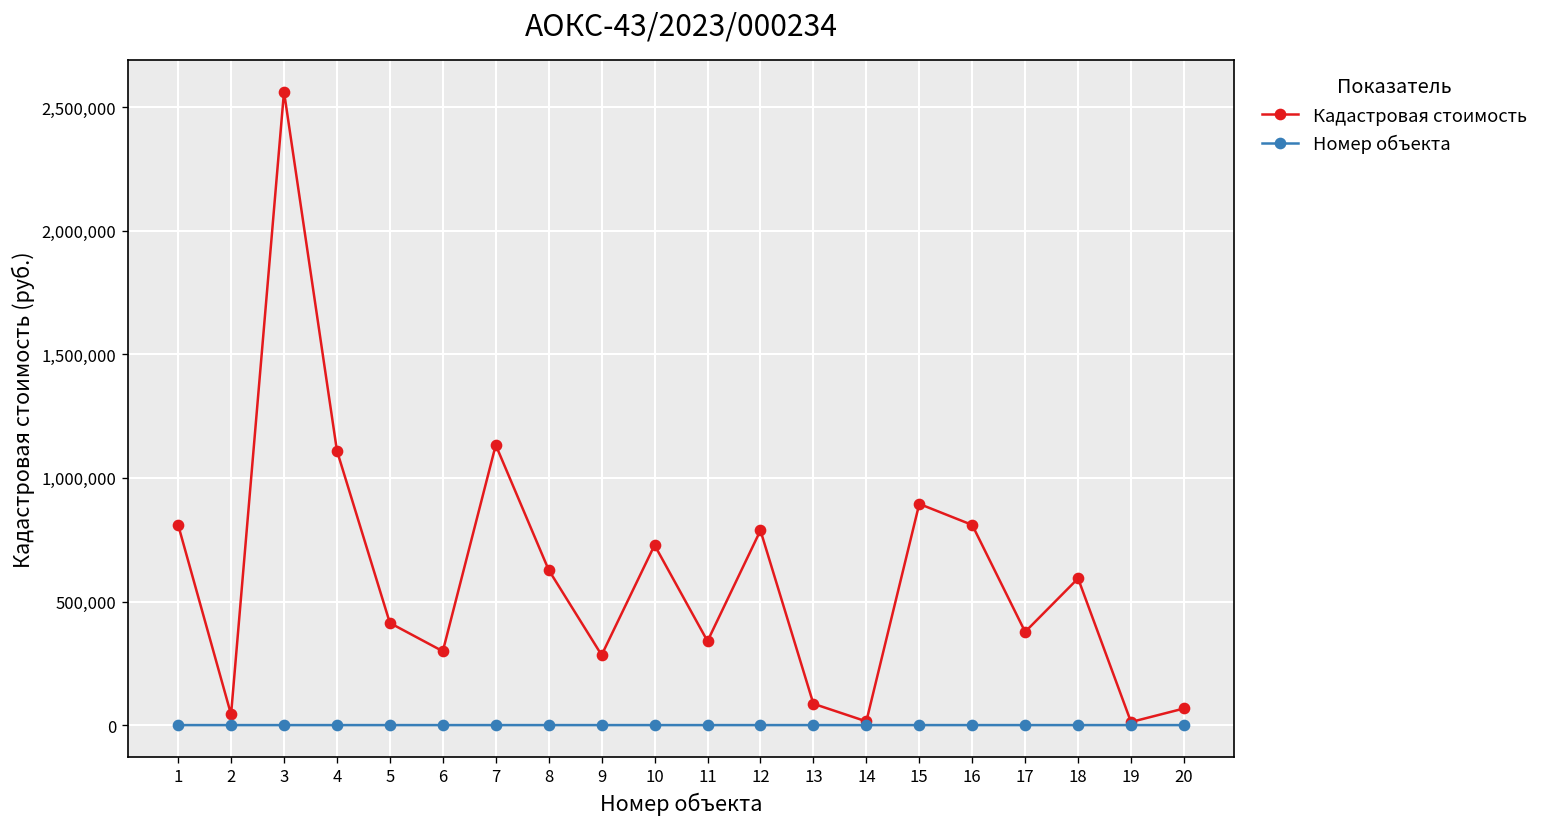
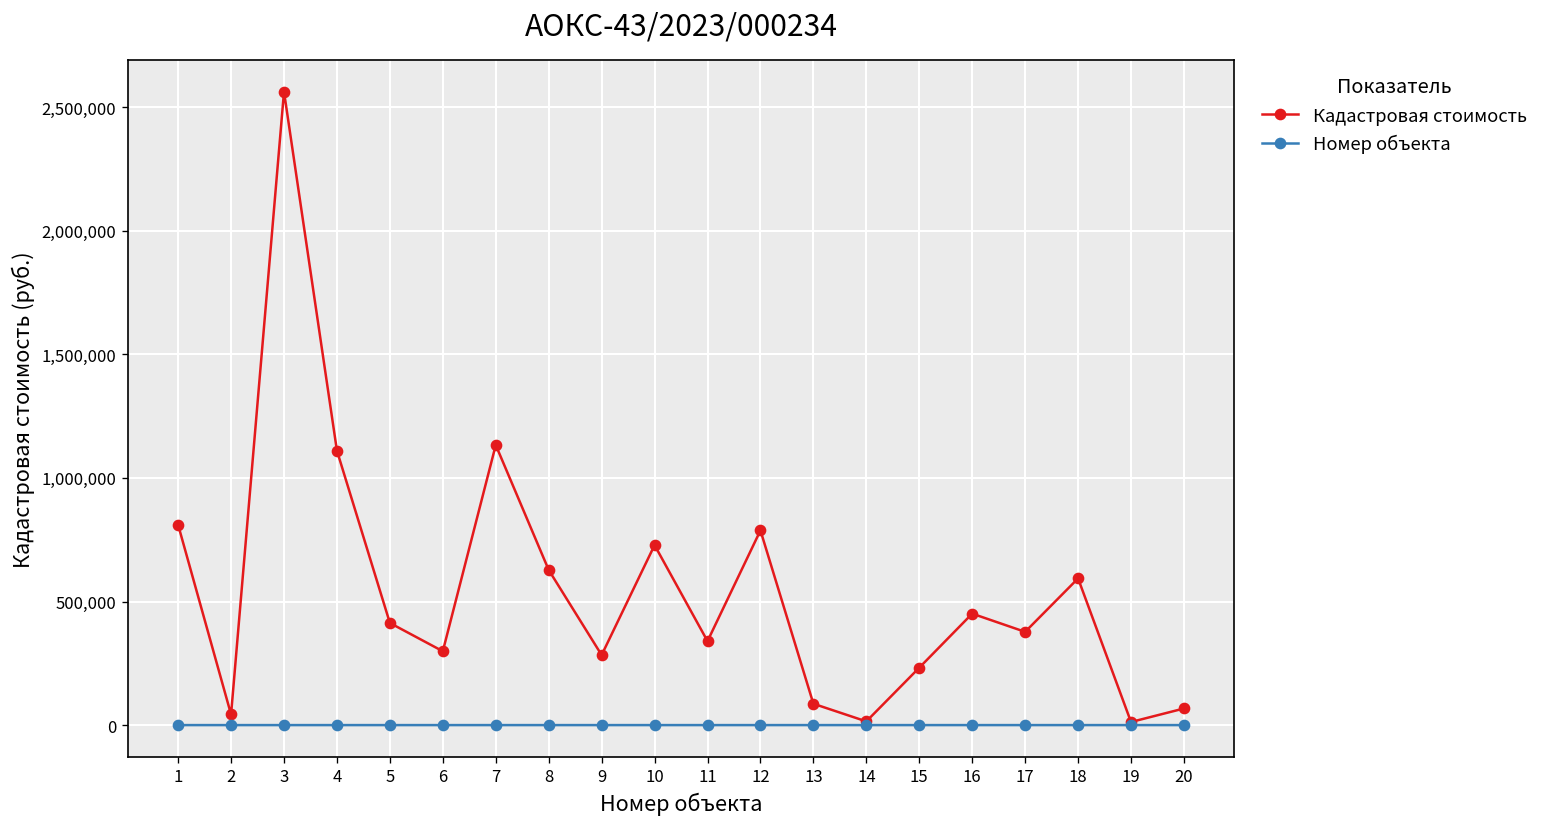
Кадастровая стоимость, 15: 890,000 -> 230,000
Кадастровая стоимость, 16: 810,000 -> 450,000
